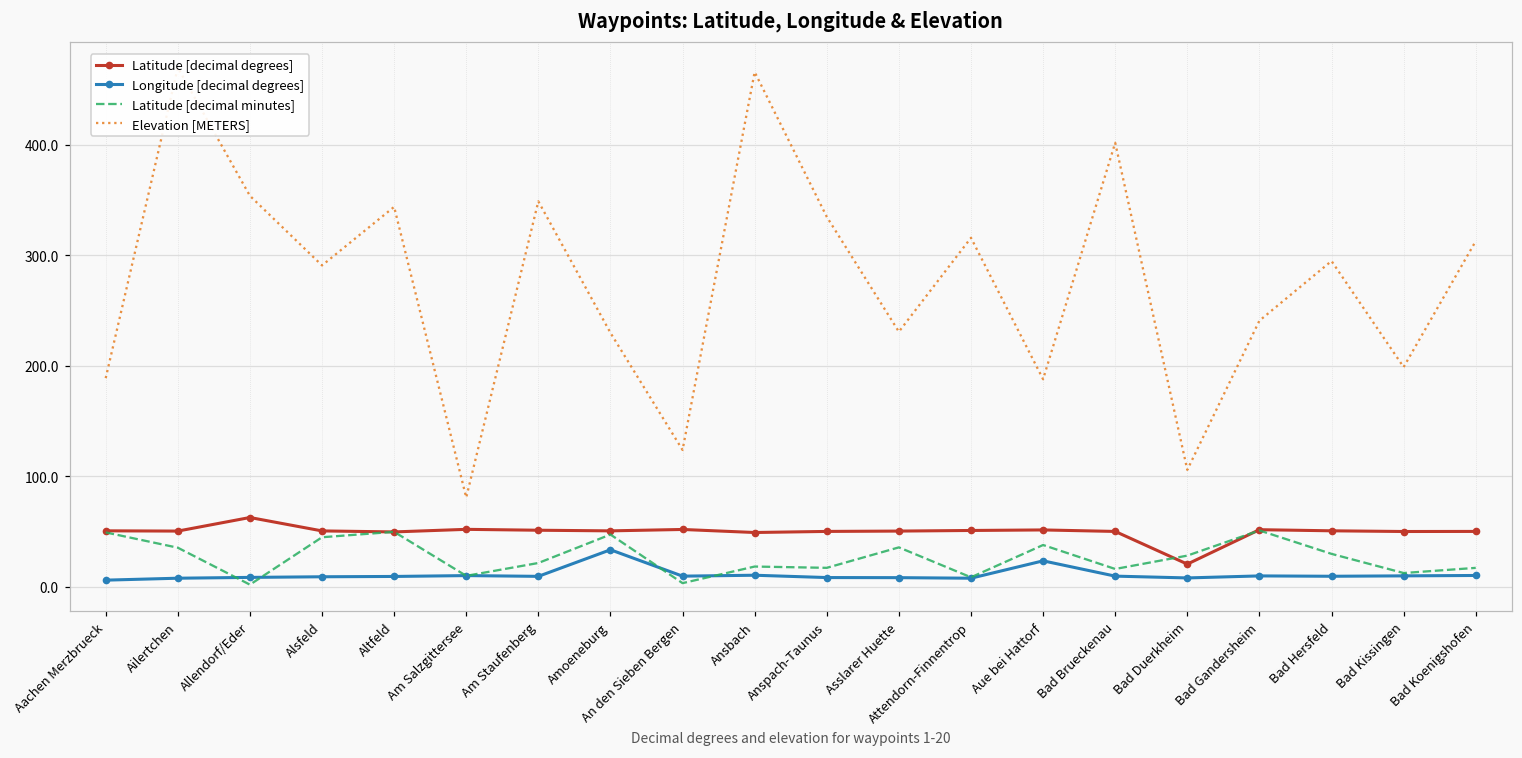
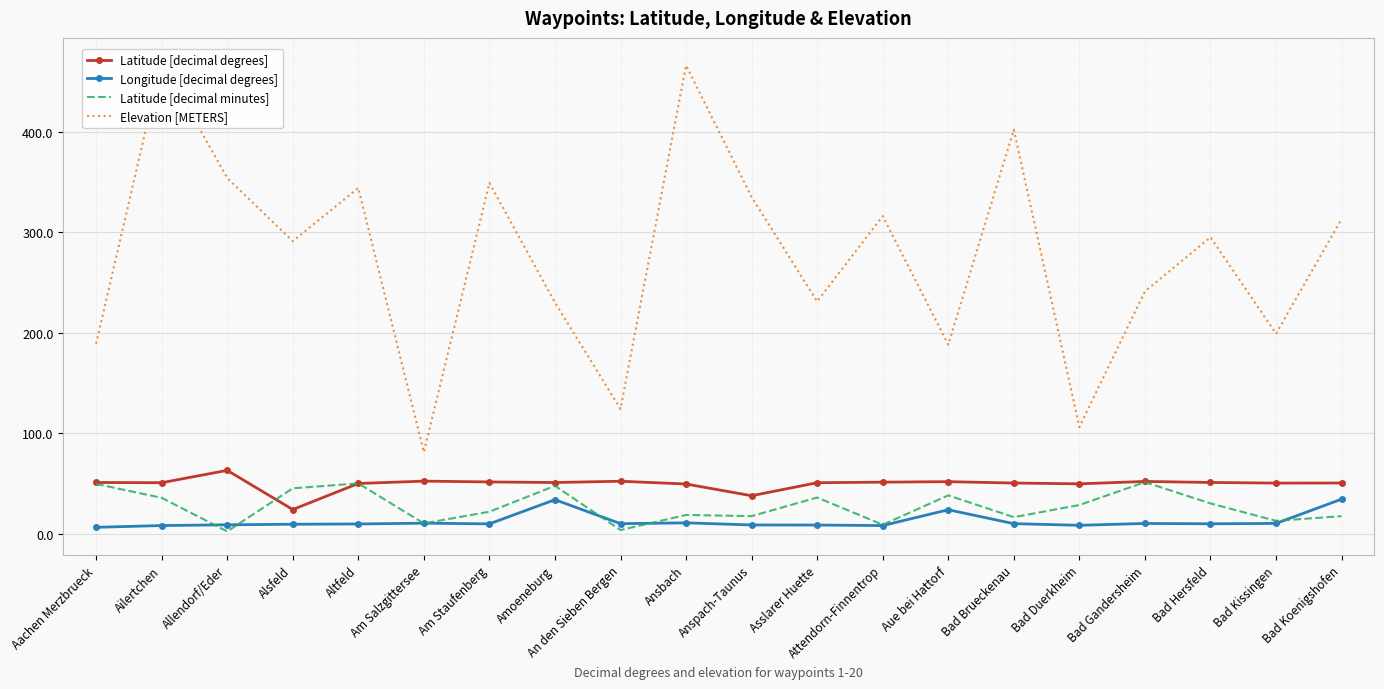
Latitude [decimal degrees], Alsfeld: 51 -> 24
Latitude [decimal degrees], Anspach-Taunus: 50 -> 38
Latitude [decimal degrees], Bad Duerkheim: 21 -> 49
Longitude [decimal degrees], Bad Koenigshofen: 10 -> 34
